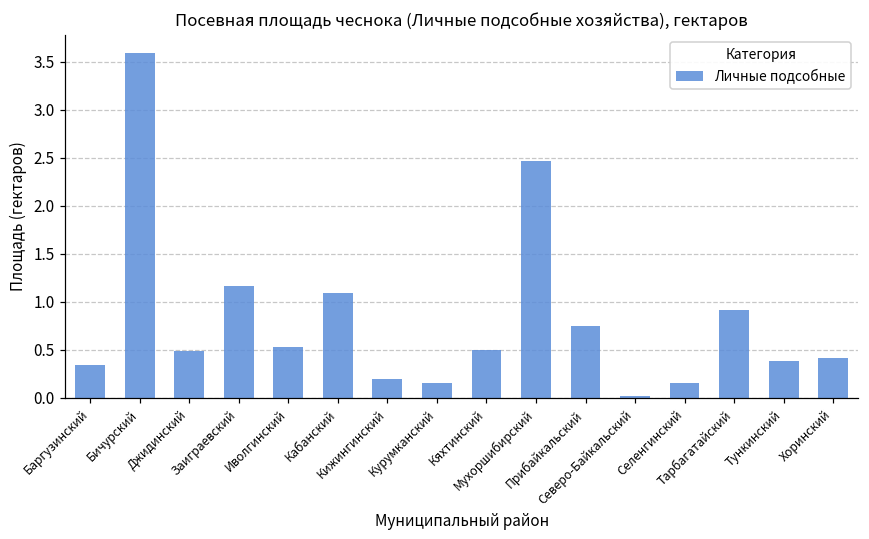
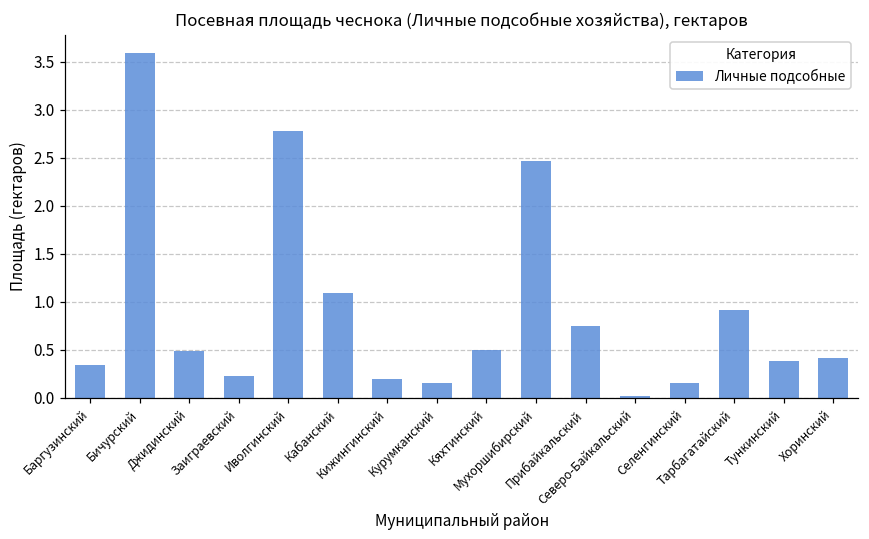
Заиграевский: 1.2 -> 0.2
Иволгинский: 0.5 -> 2.8
